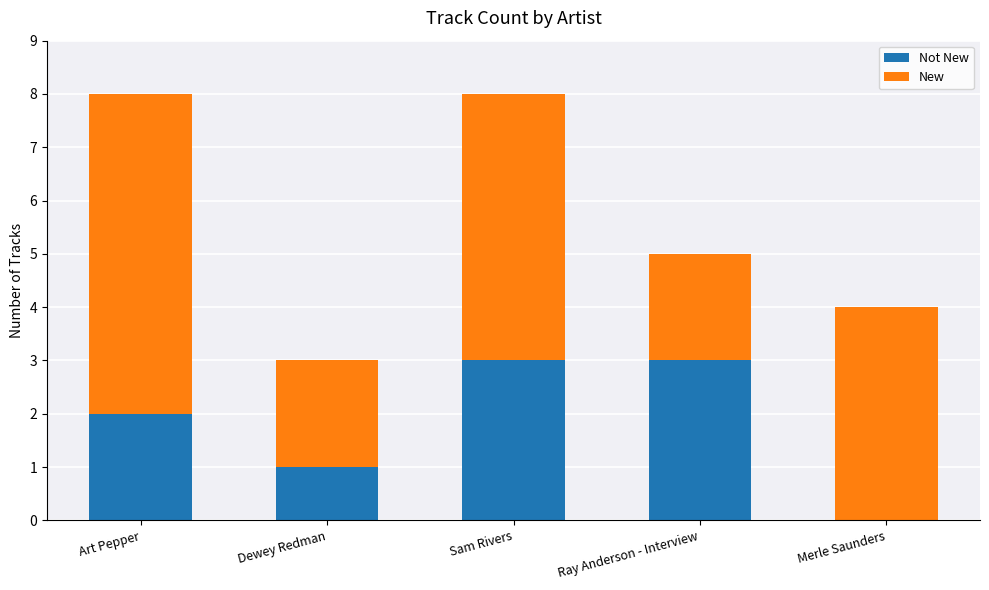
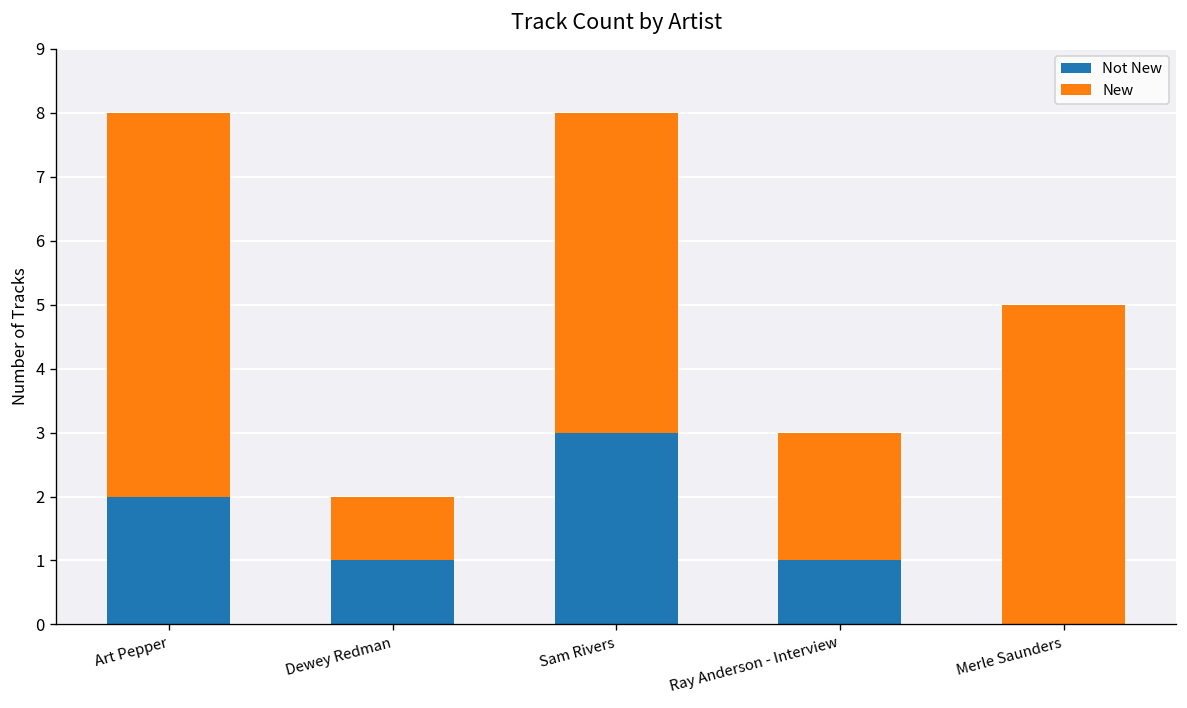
New, Dewey Redman: 2 -> 1
Not New, Ray Anderson - Interview: 3 -> 1
New, Merle Saunders: 4 -> 5
